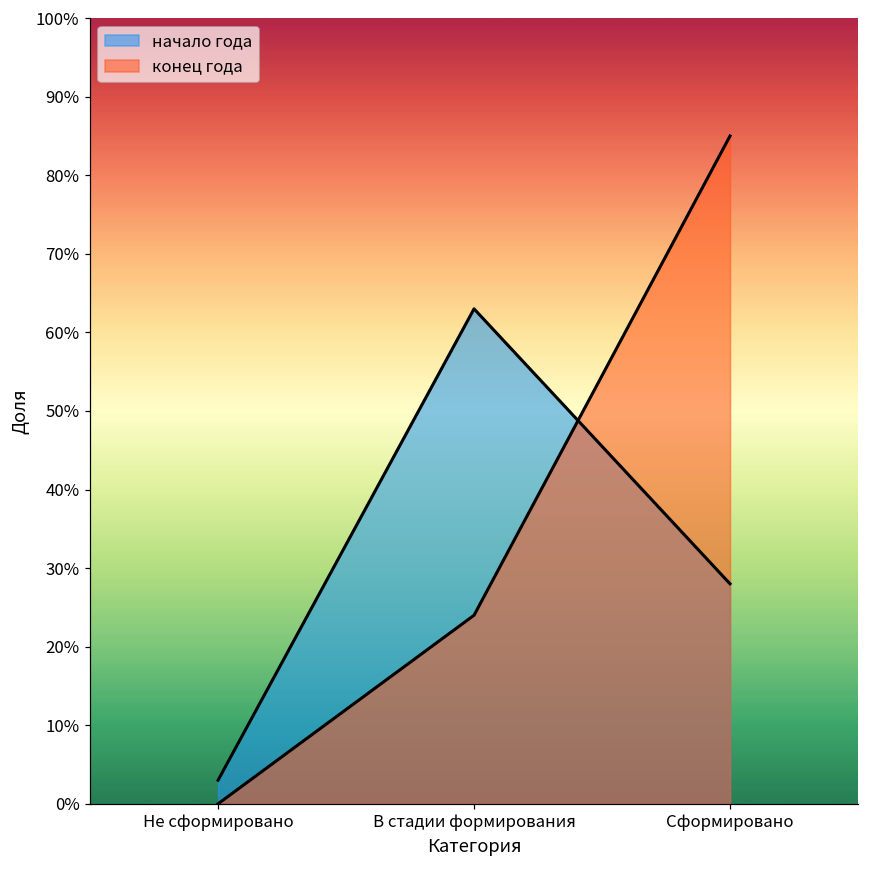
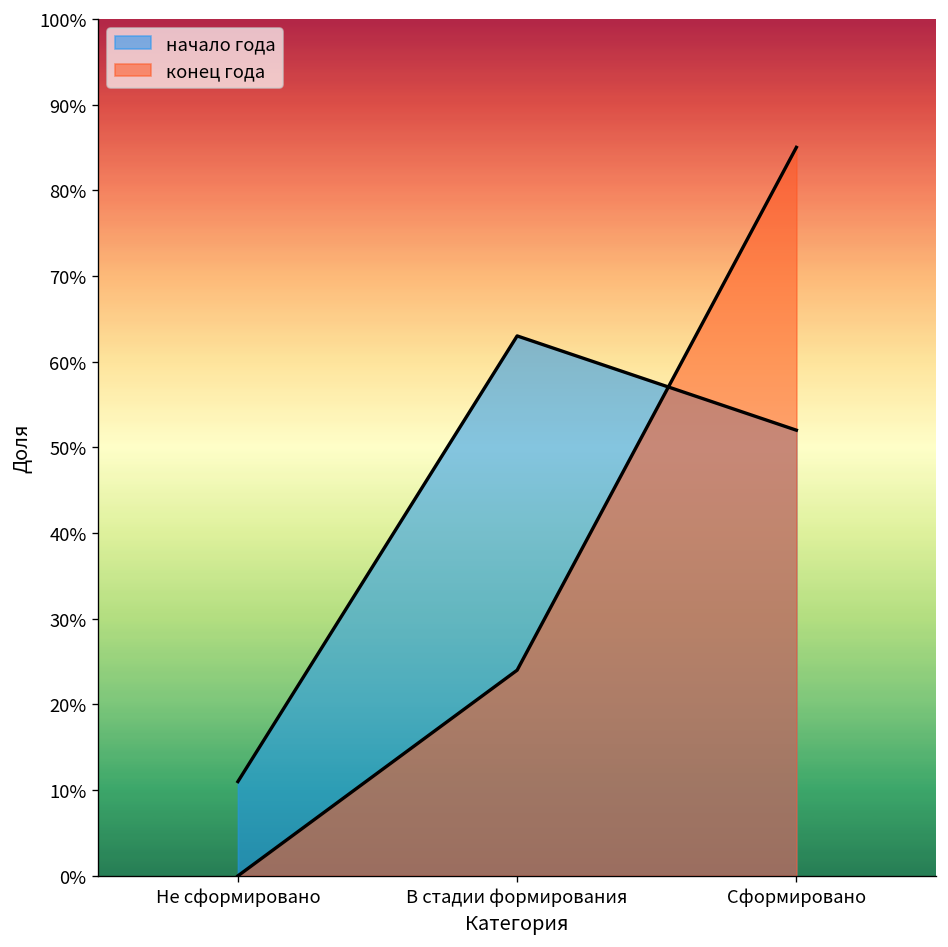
начало года, Не сформировано: 3% -> 11%
начало года, Сформировано: 28% -> 52%
